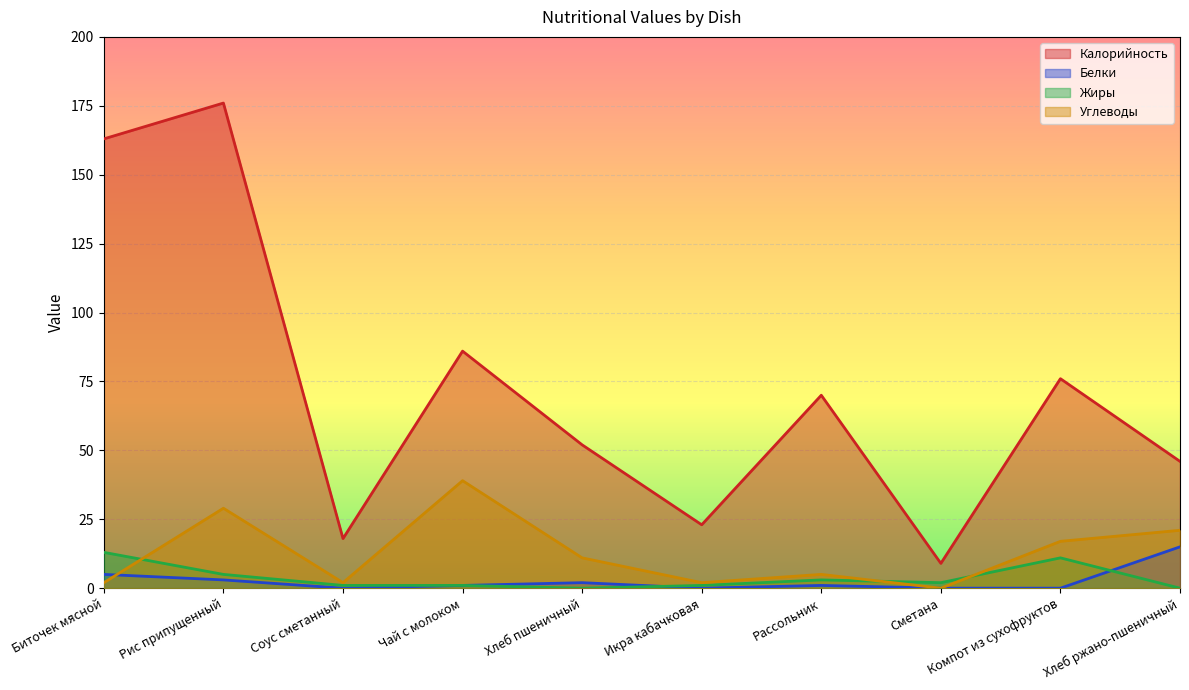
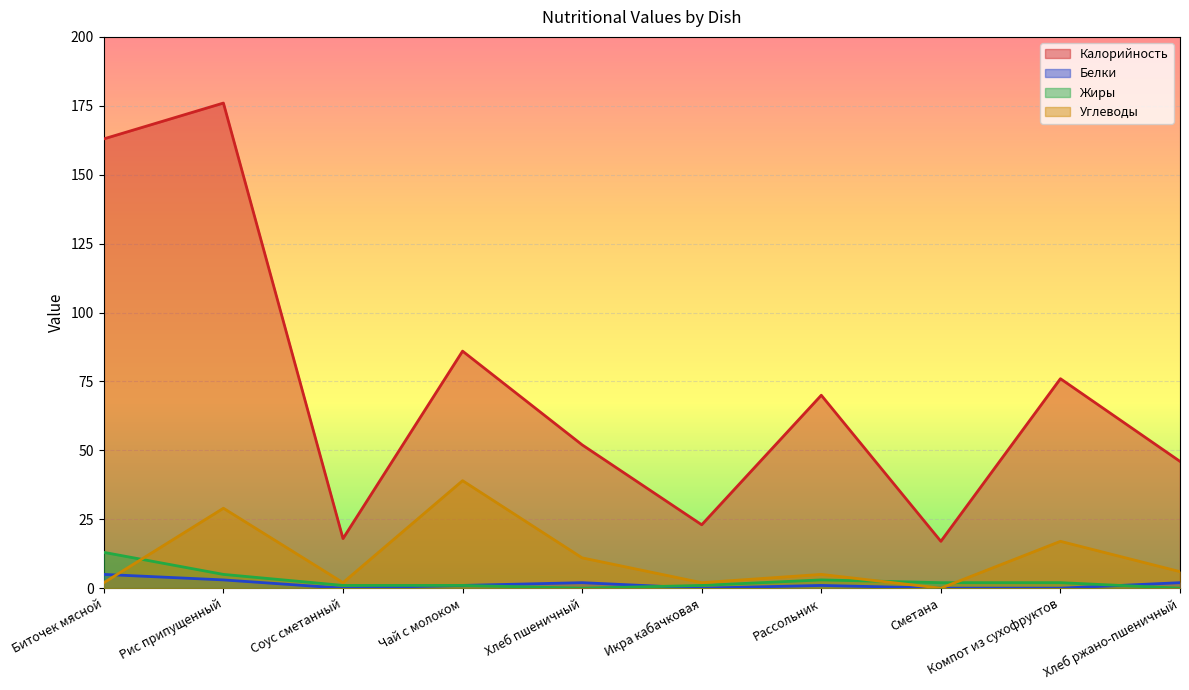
Калорийность, Сметана: 9 -> 17
Жиры, Компот из сухофруктов: 11 -> 2
Белки, Хлеб ржано-пшеничный: 15 -> 2
Углеводы, Хлеб ржано-пшеничный: 21 -> 6
